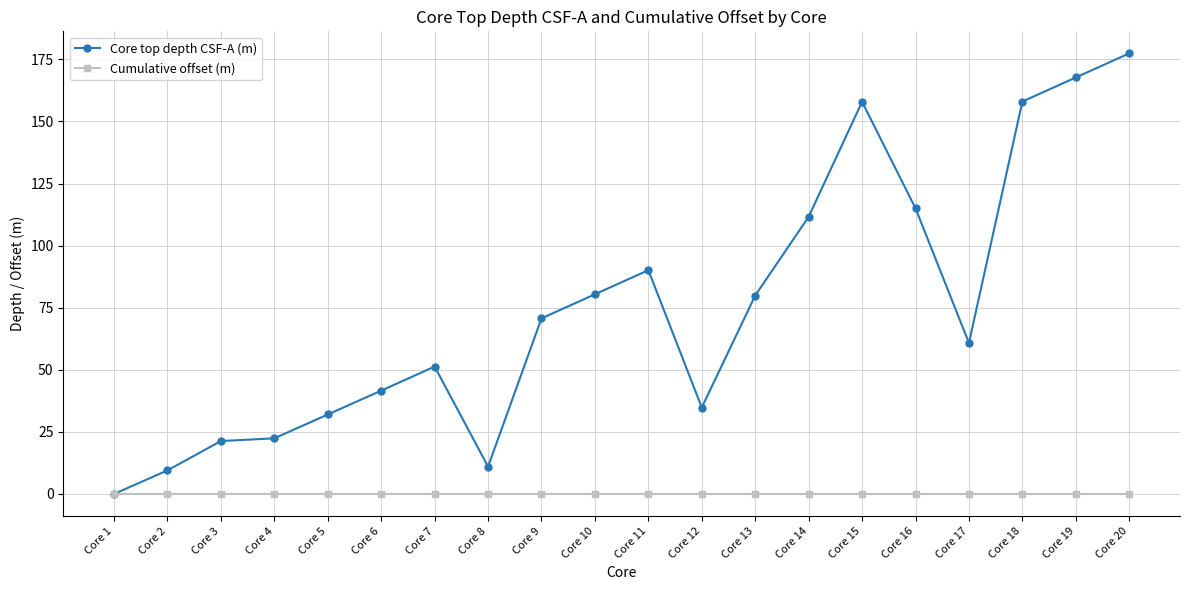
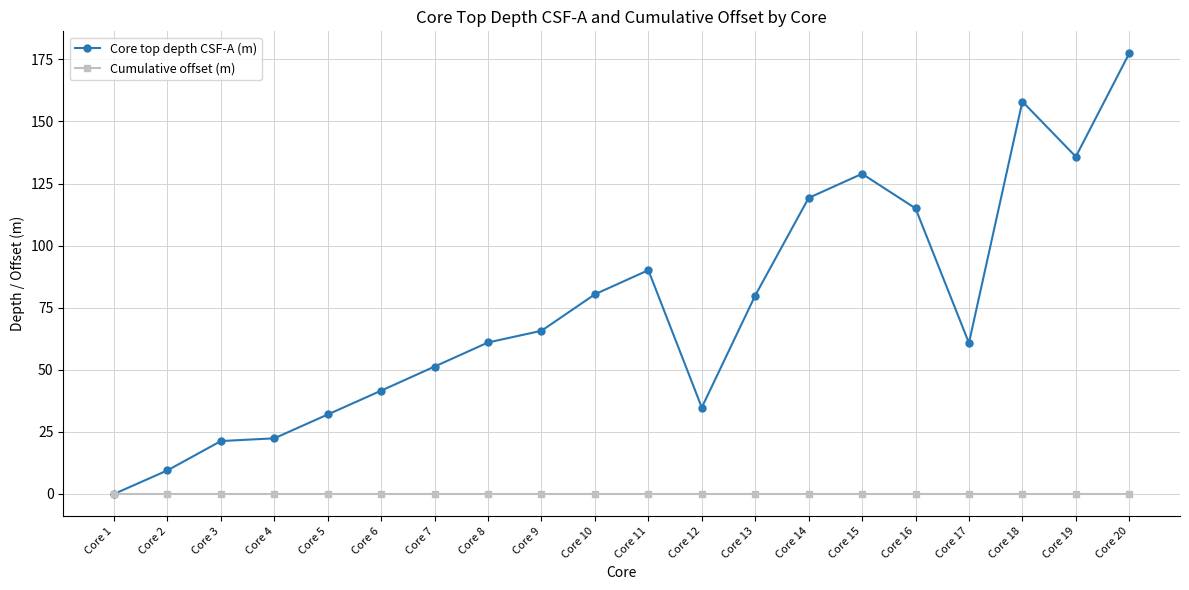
Core top depth CSF-A (m), Core 8: 11 -> 61
Core top depth CSF-A (m), Core 9: 71 -> 66
Core top depth CSF-A (m), Core 14: 112 -> 119
Core top depth CSF-A (m), Core 15: 158 -> 129
Core top depth CSF-A (m), Core 19: 168 -> 136
